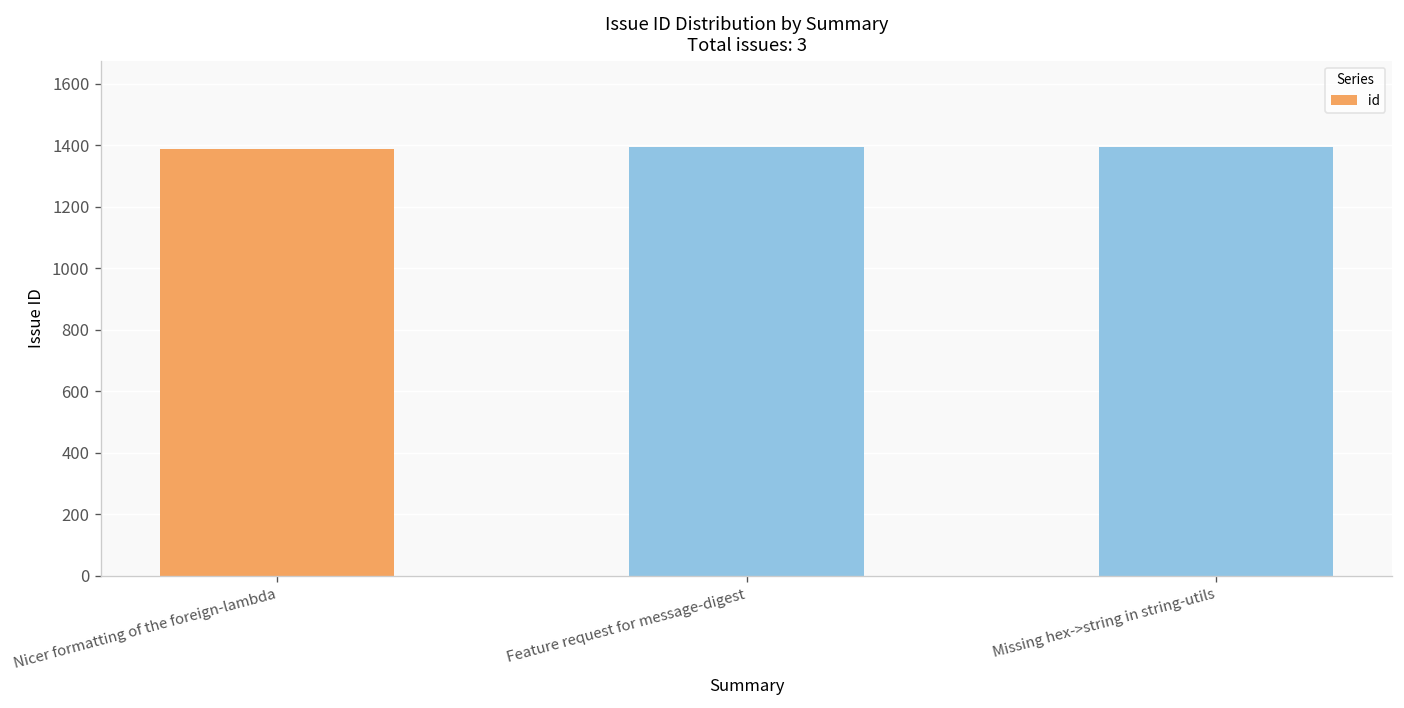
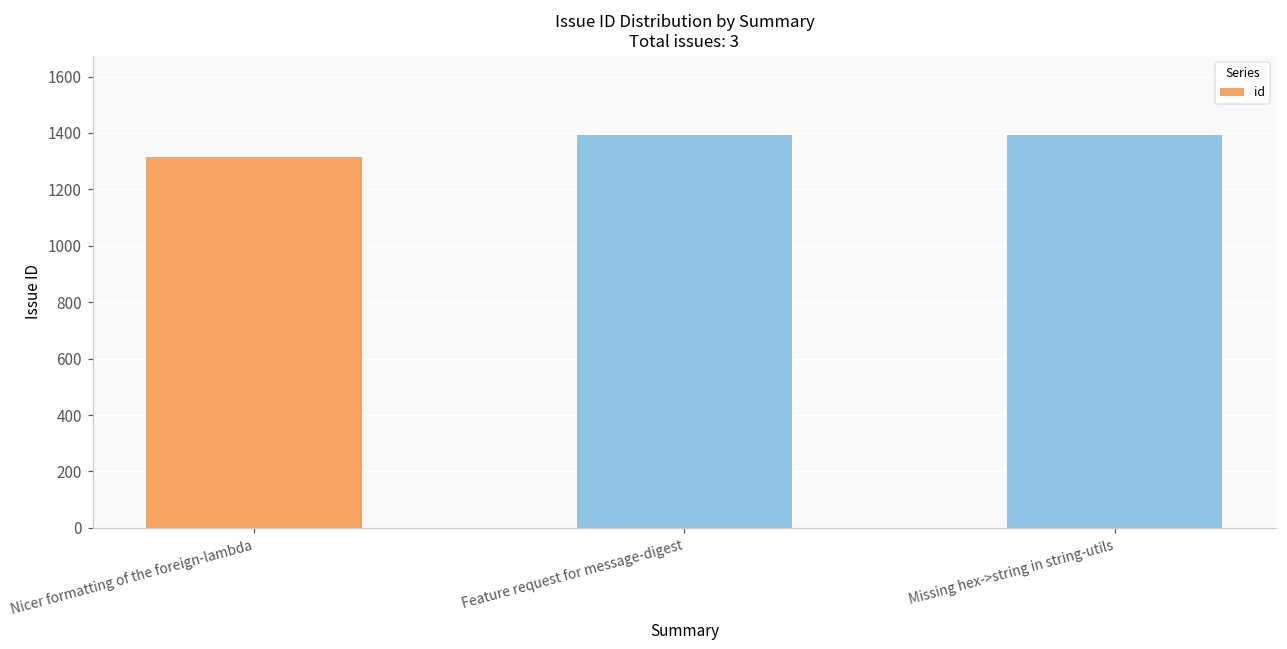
Nicer formatting of the foreign-lambda: 1390 -> 1310
